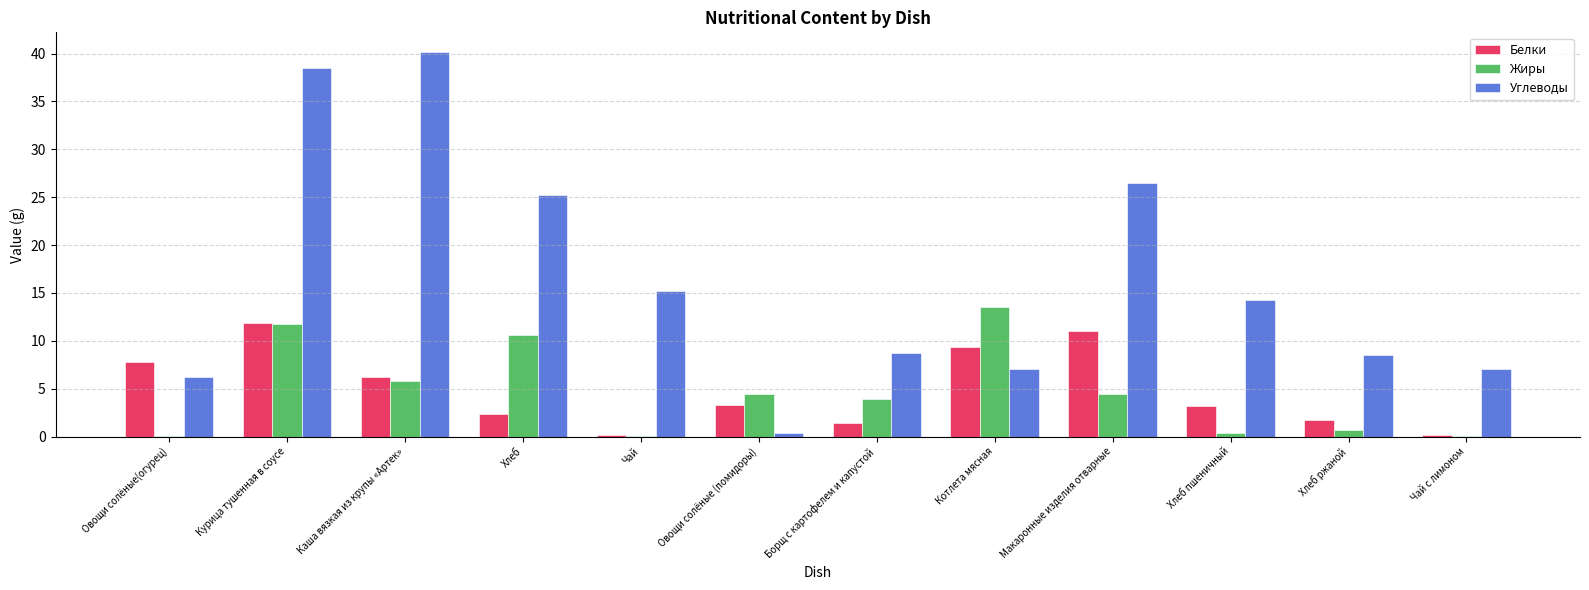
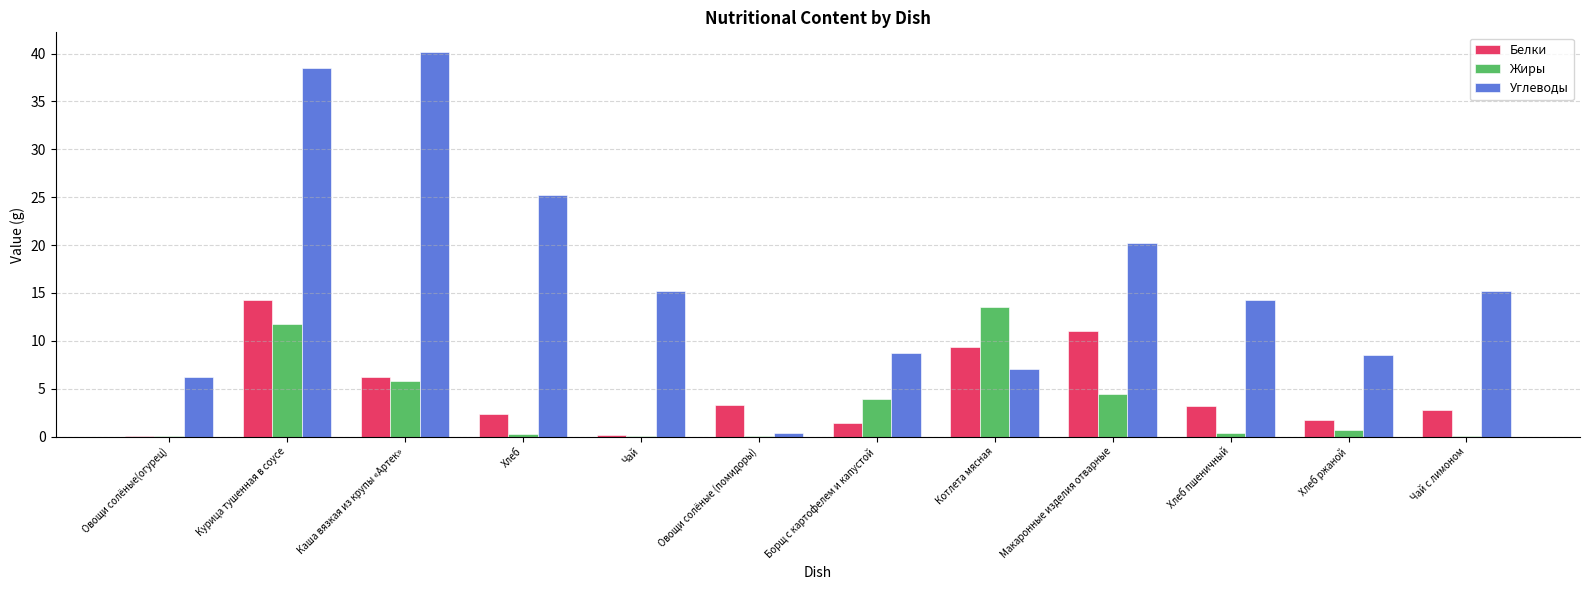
Белки, Овощи солёные(огурец): 8 -> 0
Белки, Курица тушенная в соусе: 12 -> 14
Жиры, Хлеб: 11 -> 0
Жиры, Овощи солёные (помидоры): 4 -> 0
Углеводы, Макаронные изделия отварные: 27 -> 20
Белки, Чай с лимоном: 0 -> 3
Углеводы, Чай с лимоном: 7 -> 15
